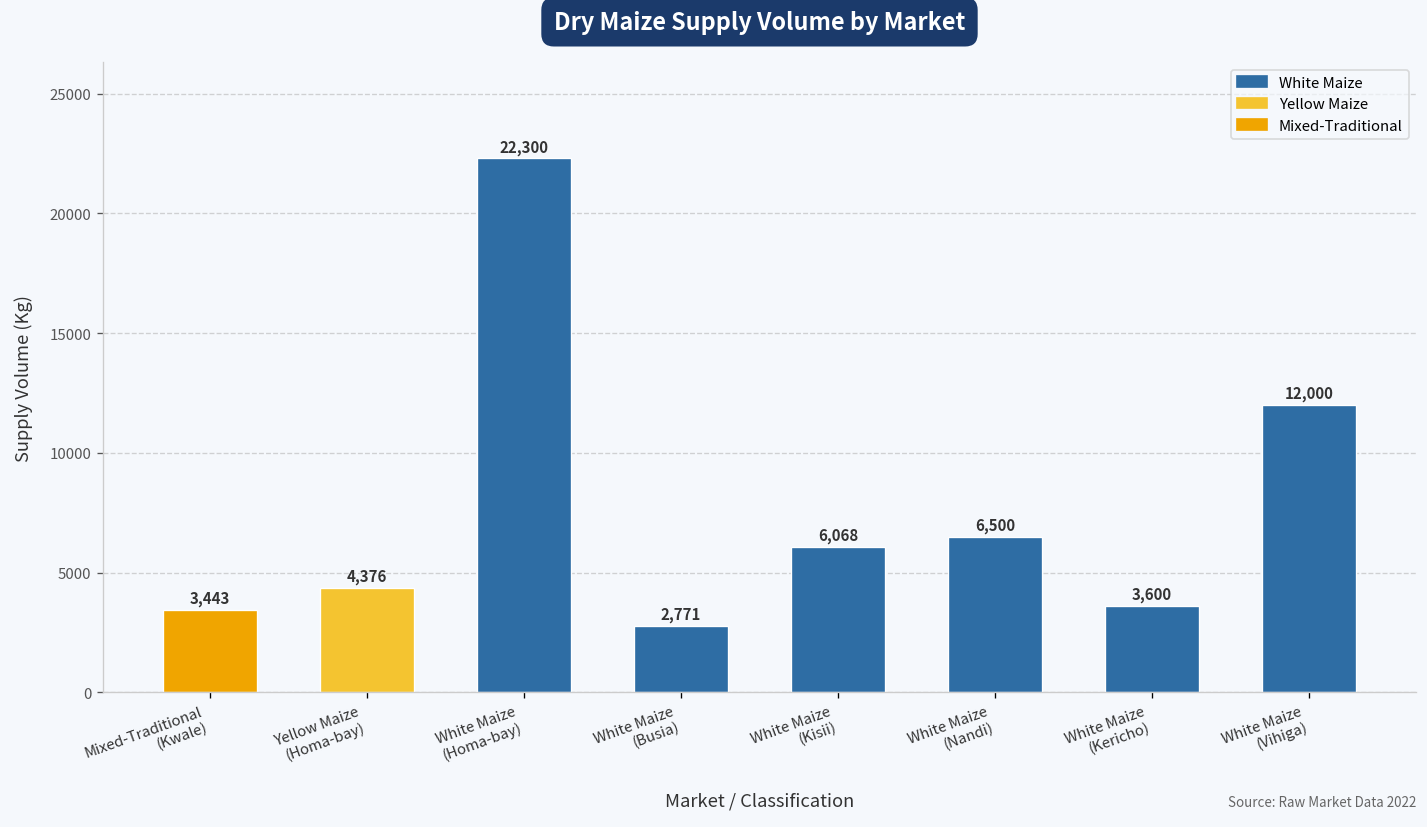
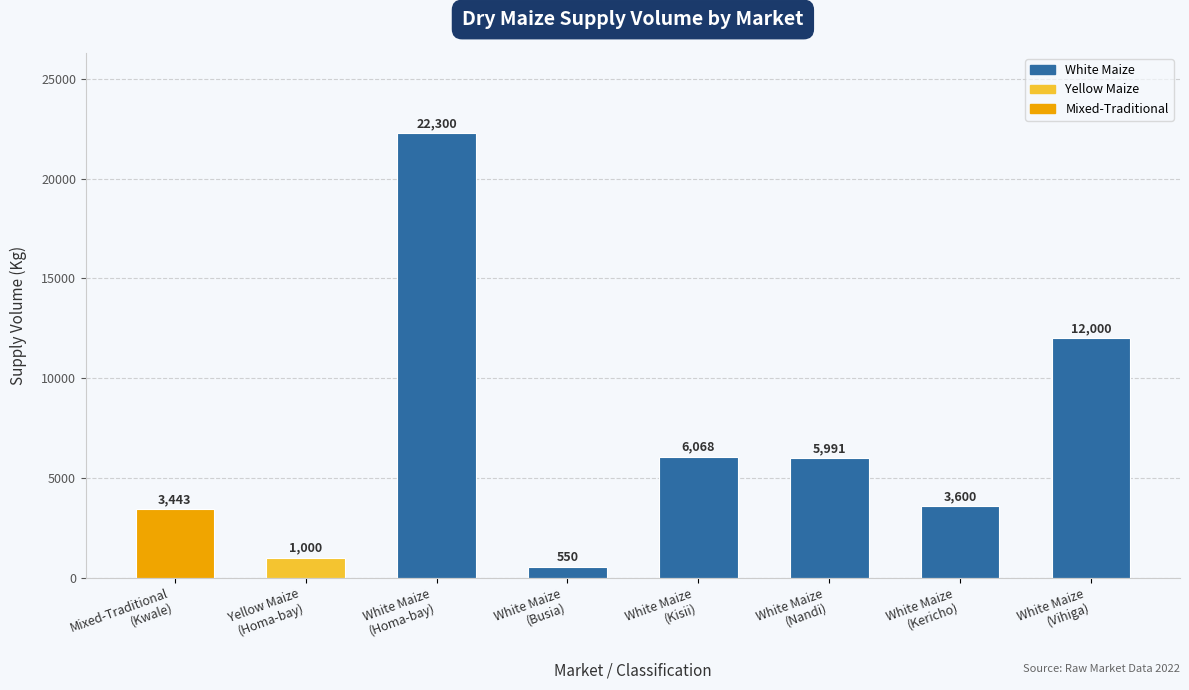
Yellow Maize (Homa-bay): 4,376 -> 1,000
White Maize (Busia): 2,771 -> 550
White Maize (Nandi): 6,500 -> 5,991
